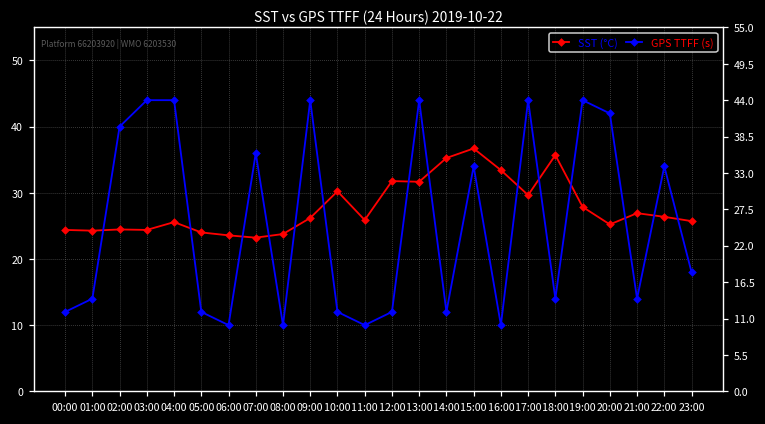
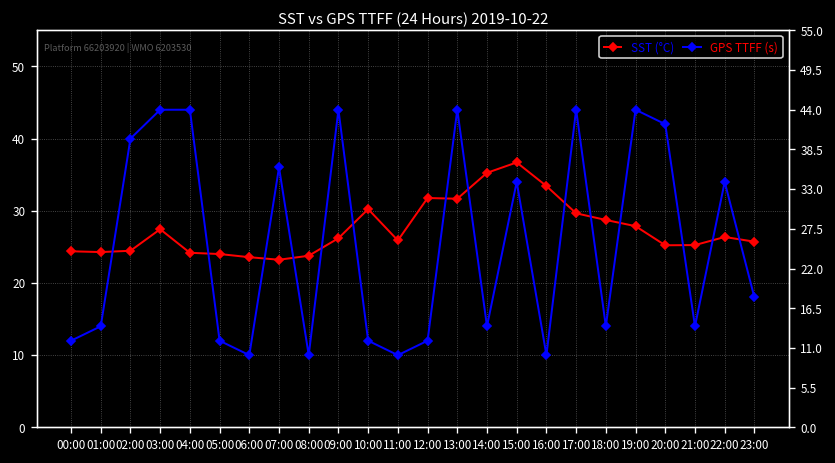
SST (°C), 03:00: 24 -> 27
SST (°C), 04:00: 26 -> 24
GPS TTFF (s), 14:00: 12 -> 14
SST (°C), 18:00: 36 -> 29
SST (°C), 21:00: 27 -> 25
